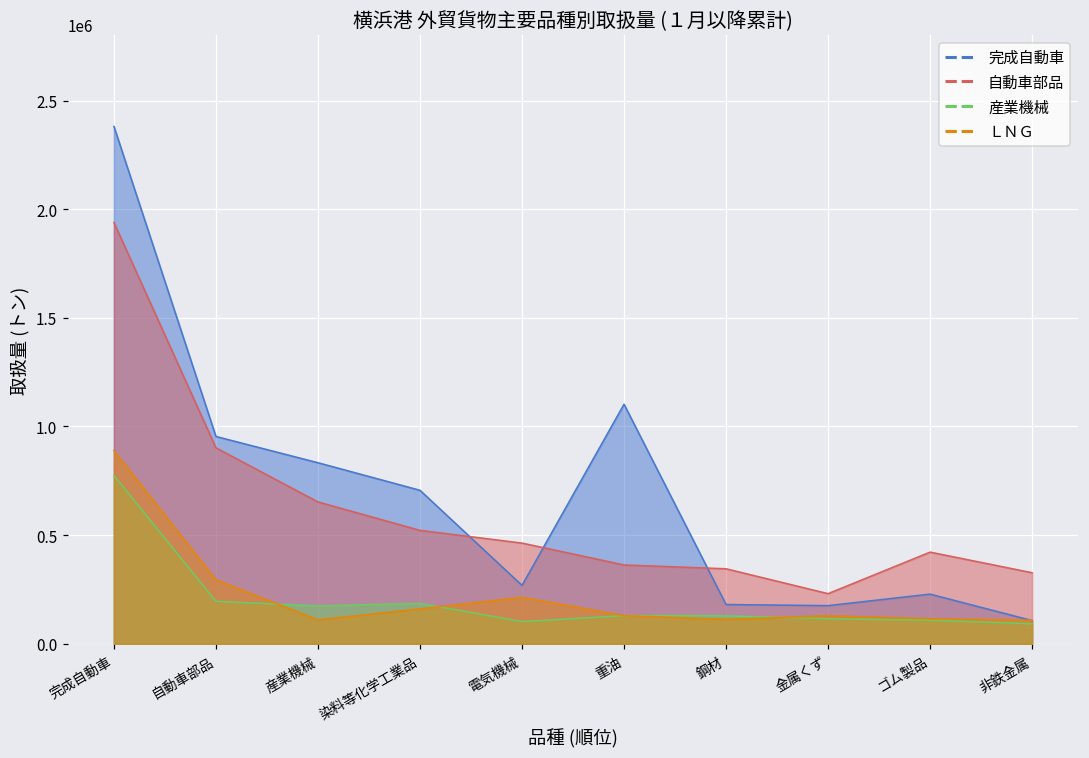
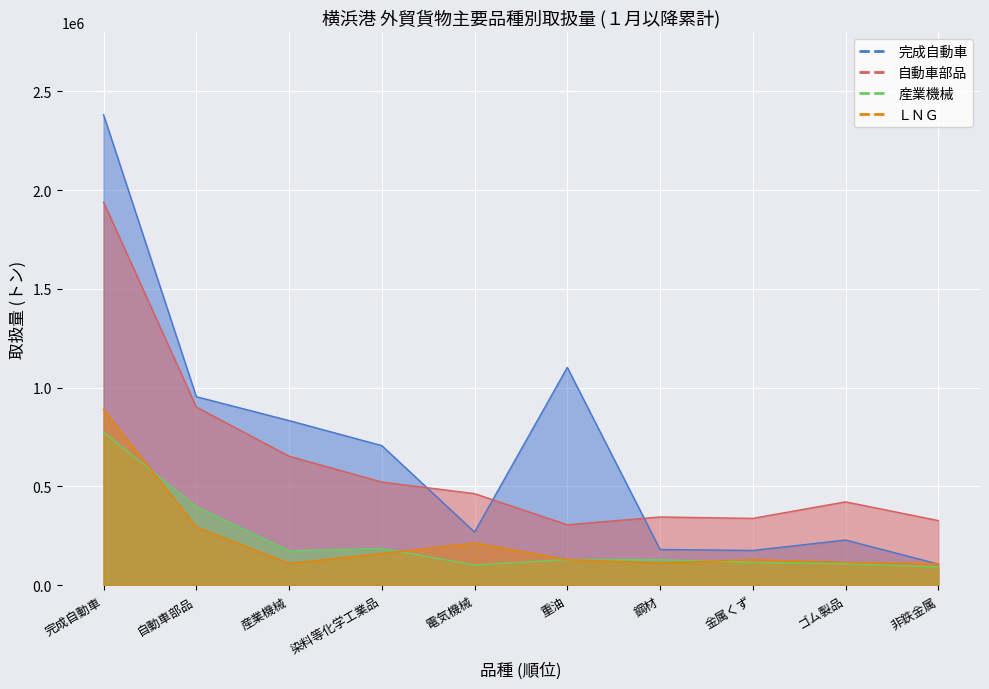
産業機械, 自動車部品: 200000 -> 400000
自動車部品, 重油: 360000 -> 310000
自動車部品, 金属くず: 230000 -> 340000
